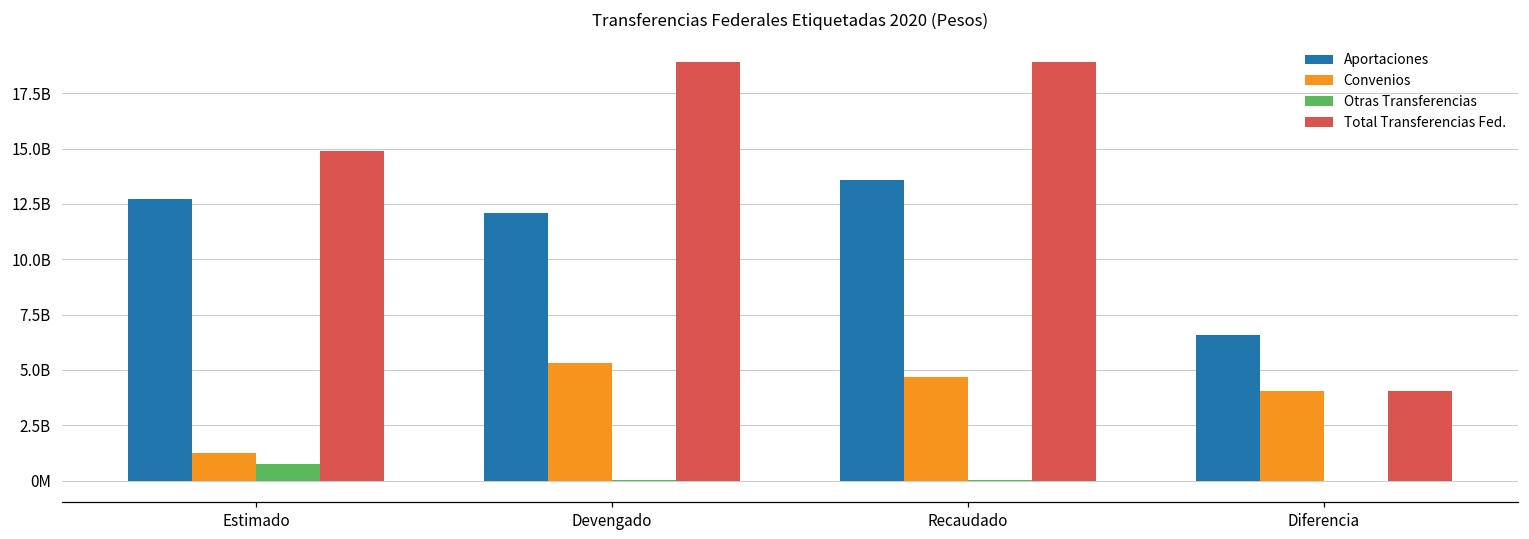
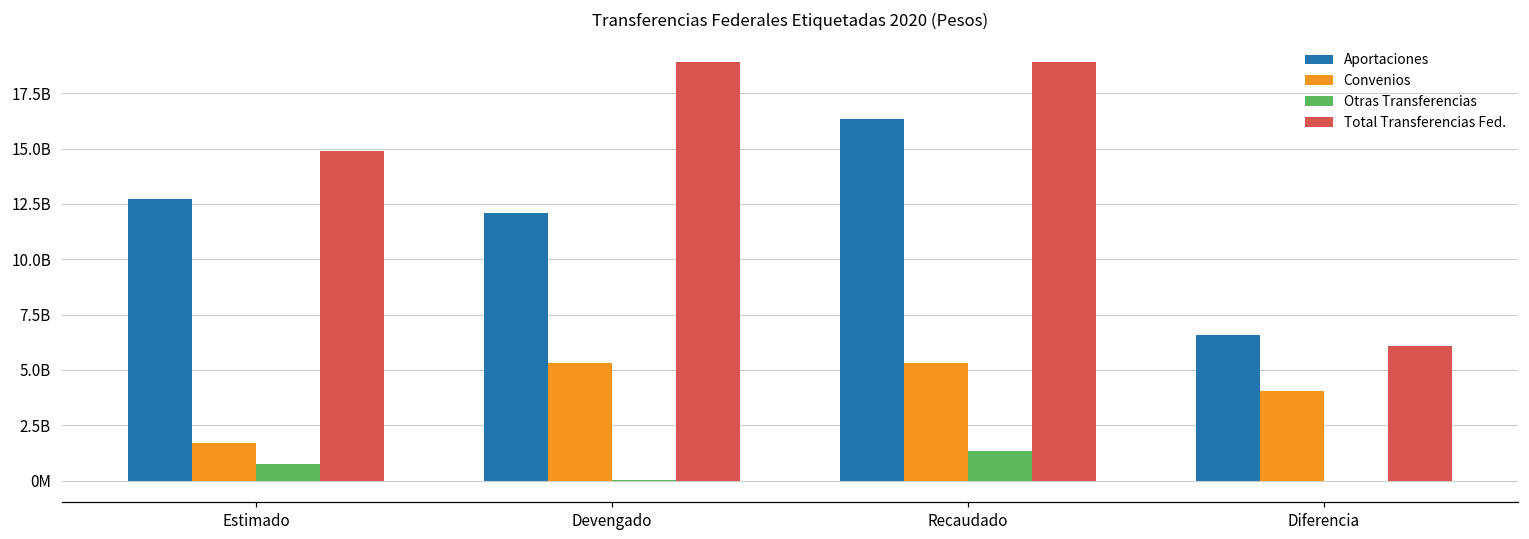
Convenios, Estimado: 1200000000 -> 1700000000
Aportaciones, Recaudado: 13600000000 -> 16300000000
Convenios, Recaudado: 4700000000 -> 5300000000
Otras Transferencias, Recaudado: 0 -> 1300000000
Total Transferencias Fed., Diferencia: 4000000000 -> 6100000000
